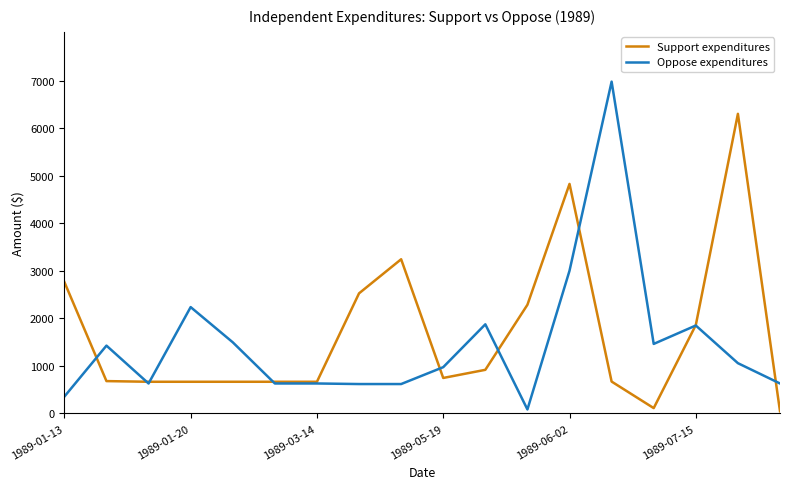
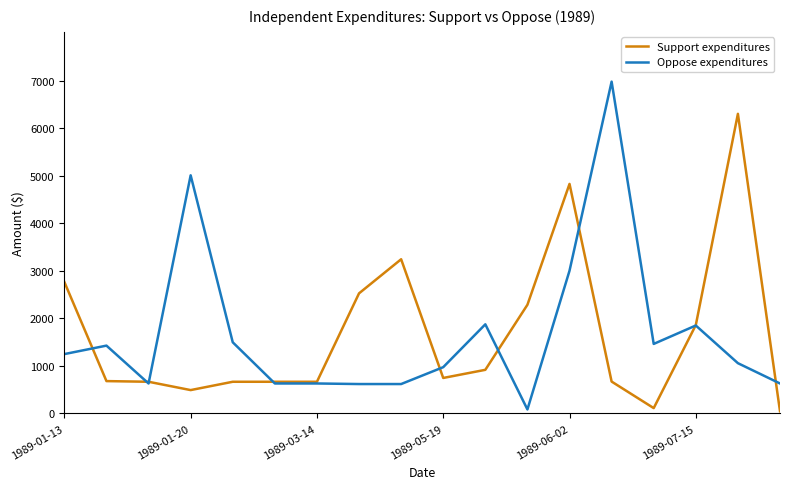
Oppose expenditures, 1989-01-13: 400 -> 1200
Support expenditures, 1989-01-20: 700 -> 500
Oppose expenditures, 1989-01-20: 2200 -> 5000
